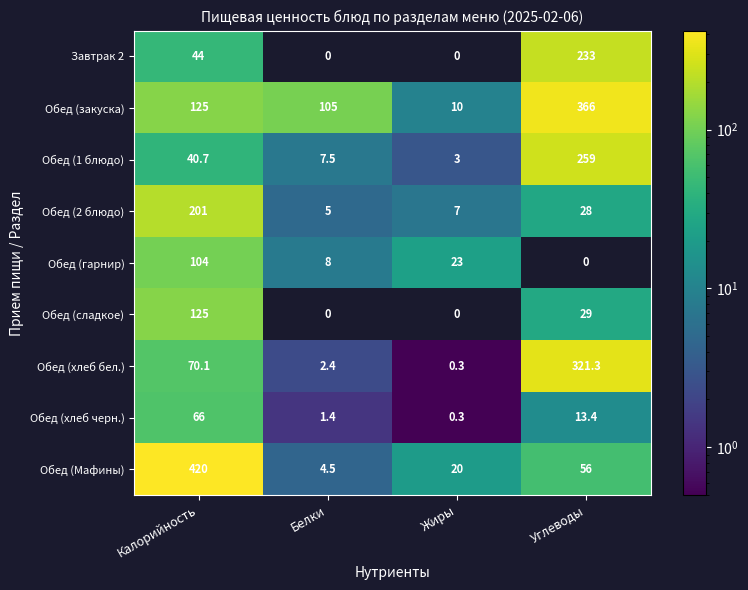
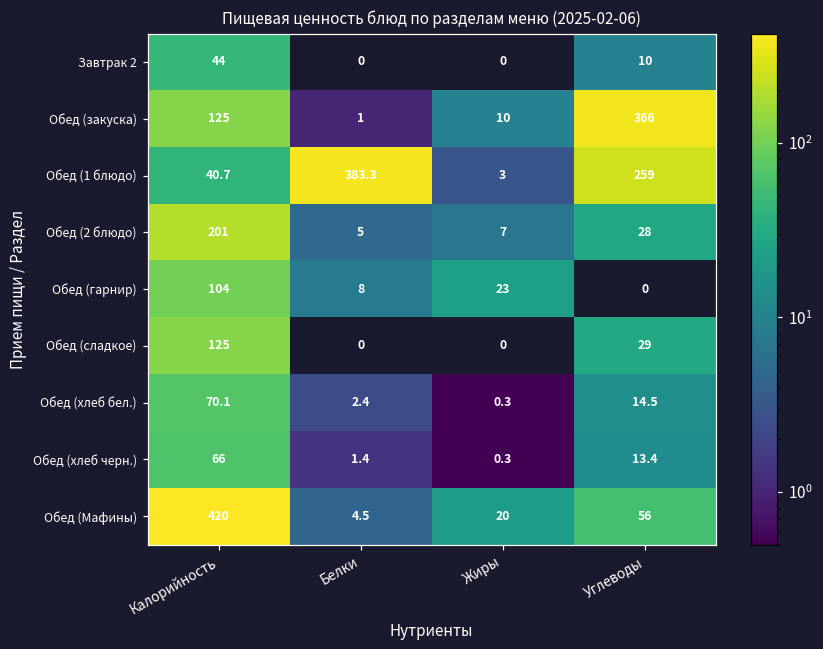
Завтрак 2, Углеводы: 233 -> 10
Обед (закуска), Белки: 105 -> 1
Обед (1 блюдо), Белки: 7.5 -> 383.3
Обед (хлеб бел.), Углеводы: 321.3 -> 14.5
